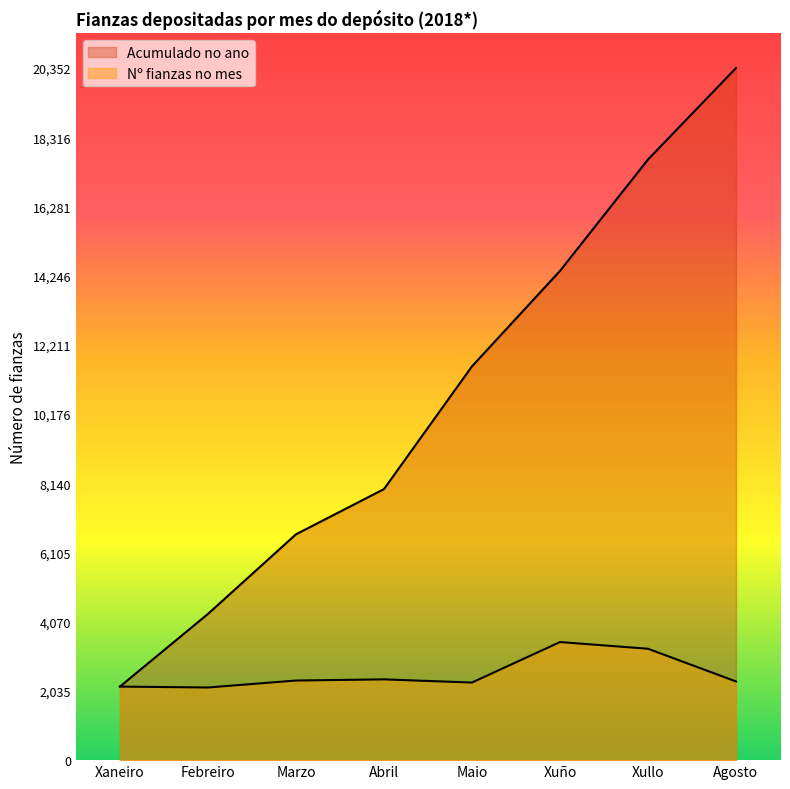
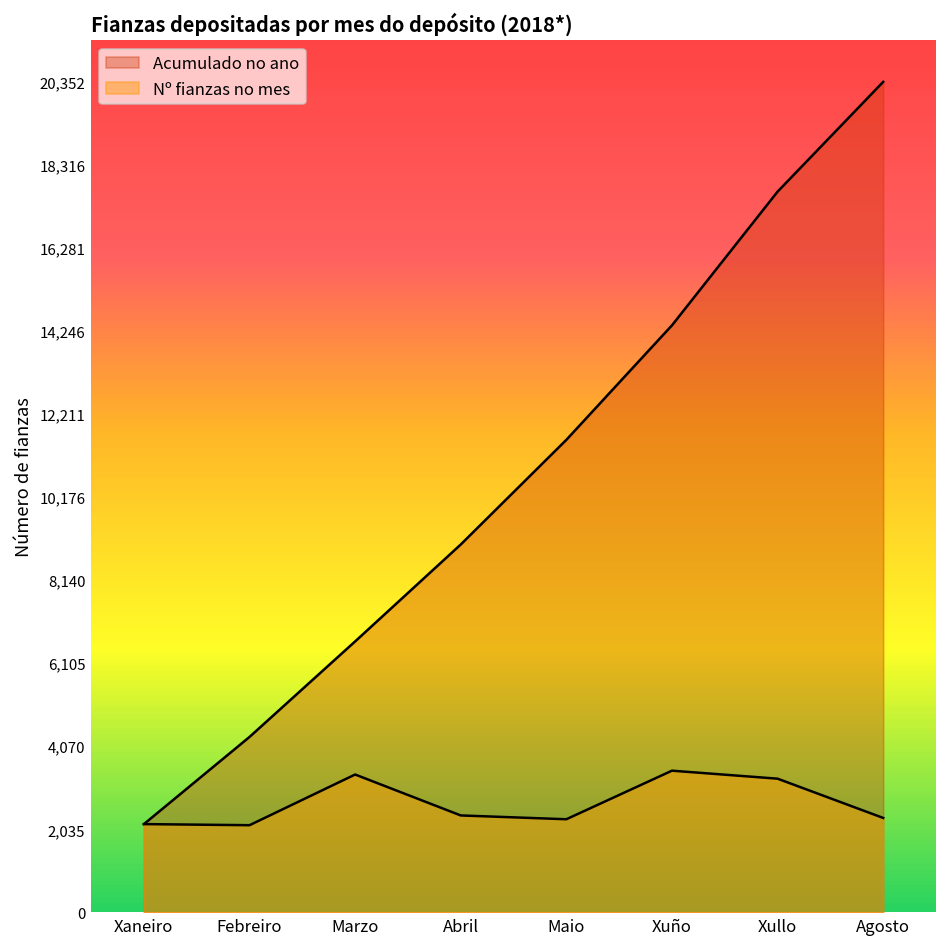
Nº fianzas no mes, Marzo: 2,300 -> 3,400
Acumulado no ano, Abril: 8,000 -> 9,000
